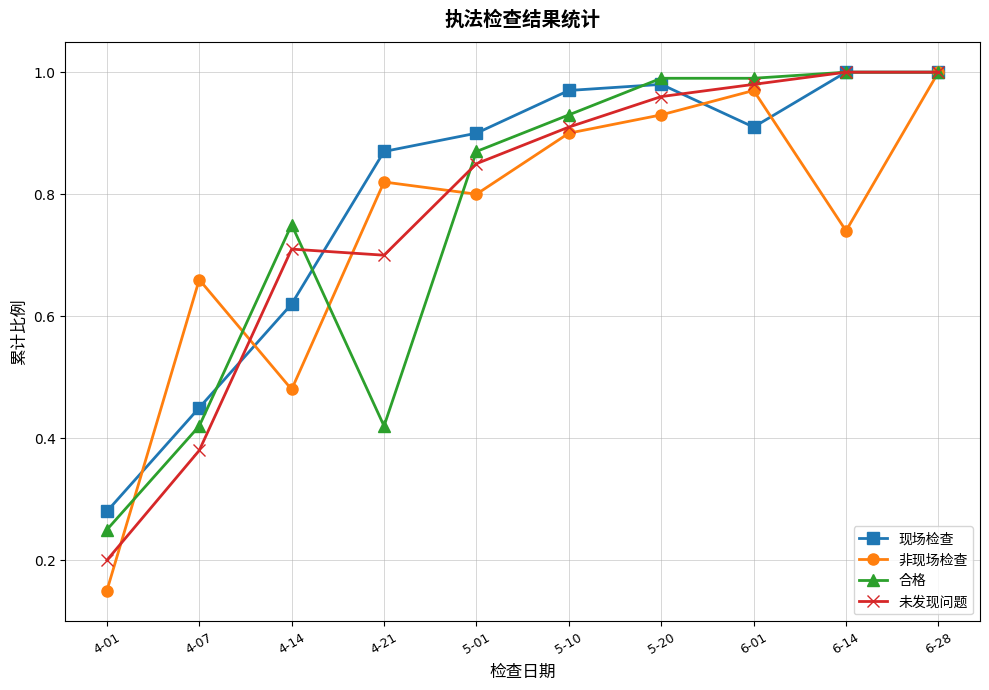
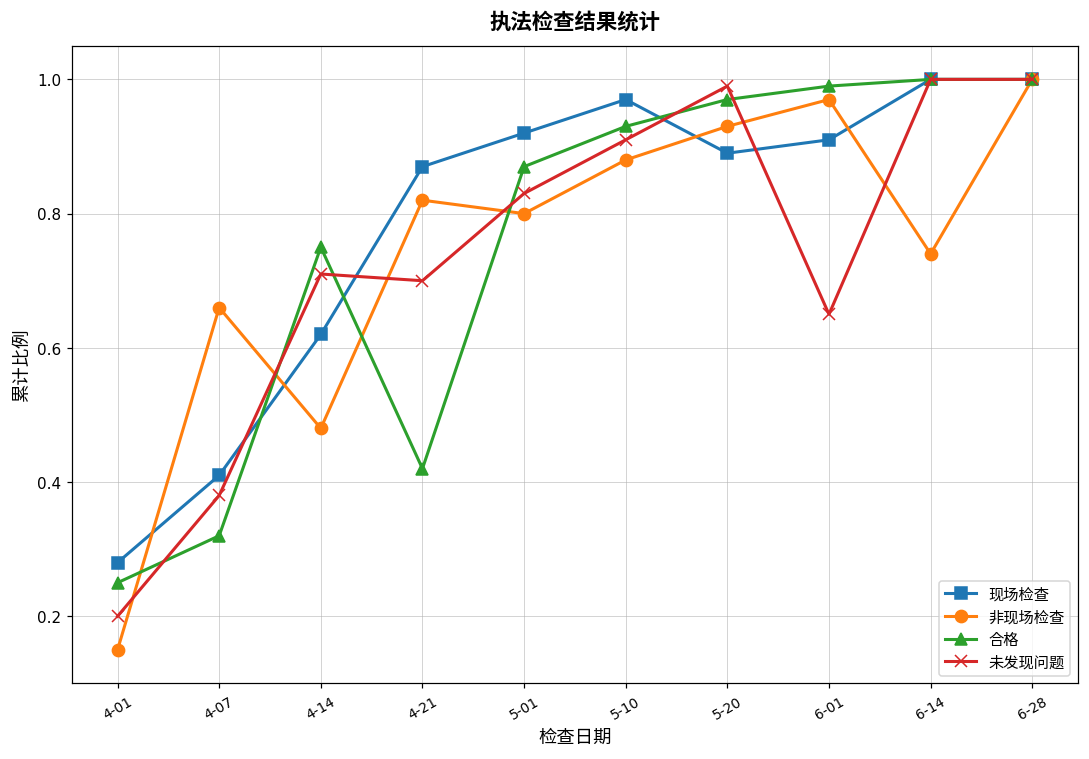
现场检查, 4-07: 0.45 -> 0.41
合格, 4-07: 0.42 -> 0.32
现场检查, 5-01: 0.90 -> 0.92
未发现问题, 5-01: 0.85 -> 0.83
非现场检查, 5-10: 0.90 -> 0.88
现场检查, 5-20: 0.98 -> 0.89
合格, 5-20: 0.99 -> 0.97
未发现问题, 5-20: 0.96 -> 0.99
未发现问题, 6-01: 0.98 -> 0.65
